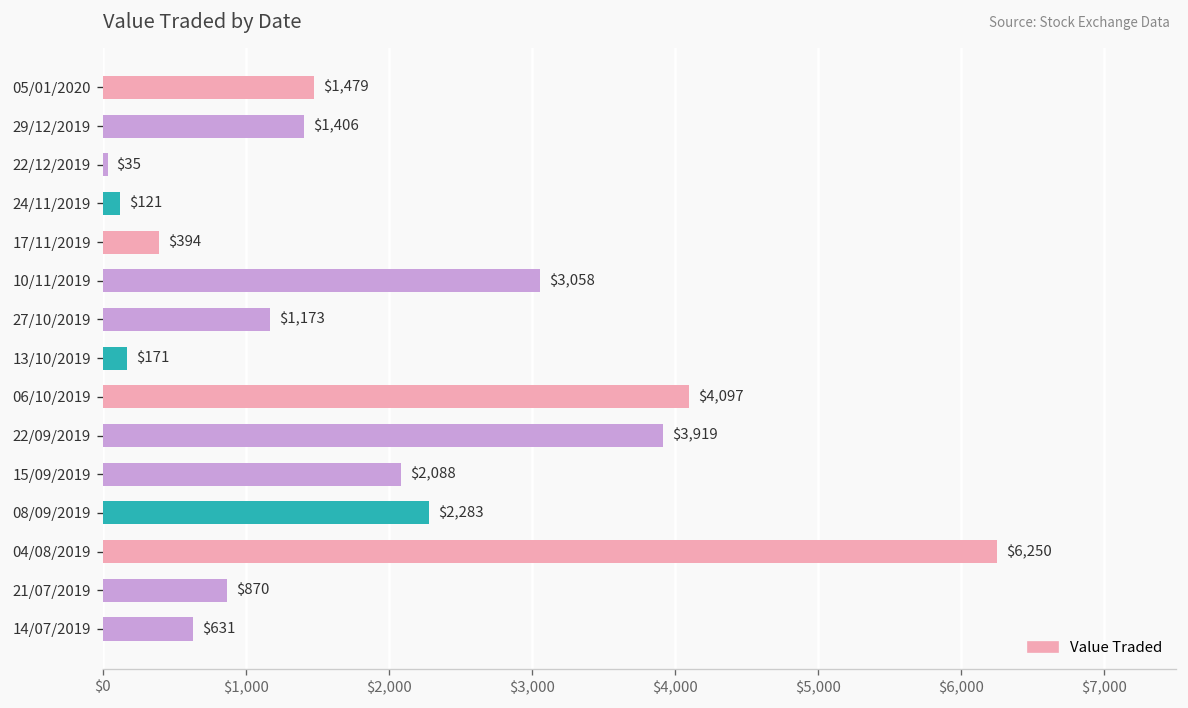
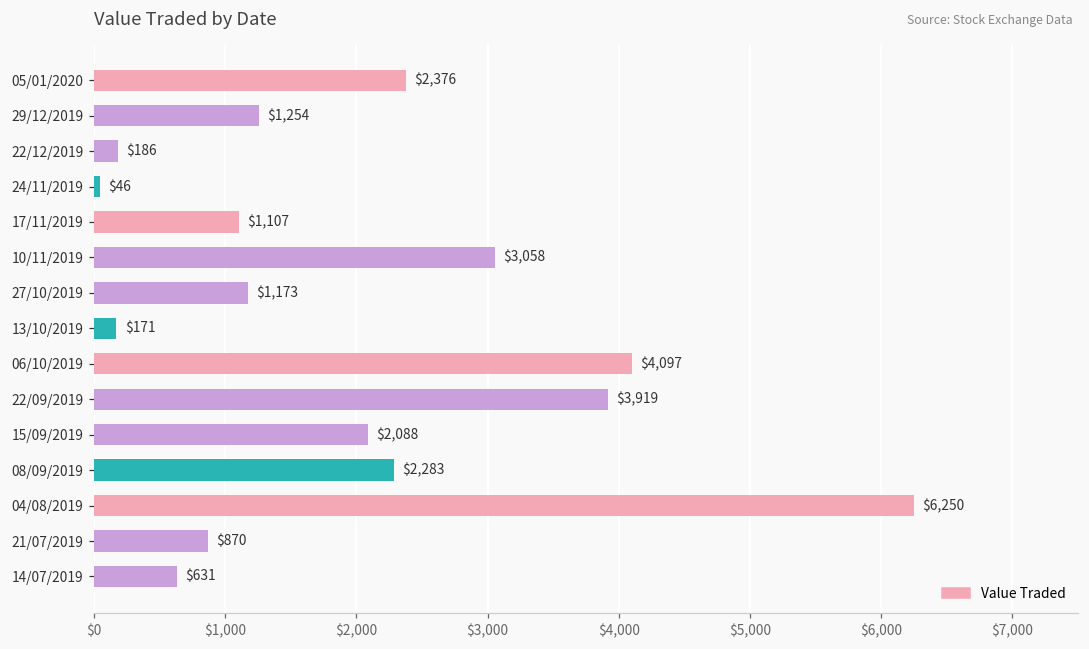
05/01/2020: $1,479 -> $2,376
29/12/2019: $1,406 -> $1,254
22/12/2019: $35 -> $186
24/11/2019: $121 -> $46
17/11/2019: $394 -> $1,107
